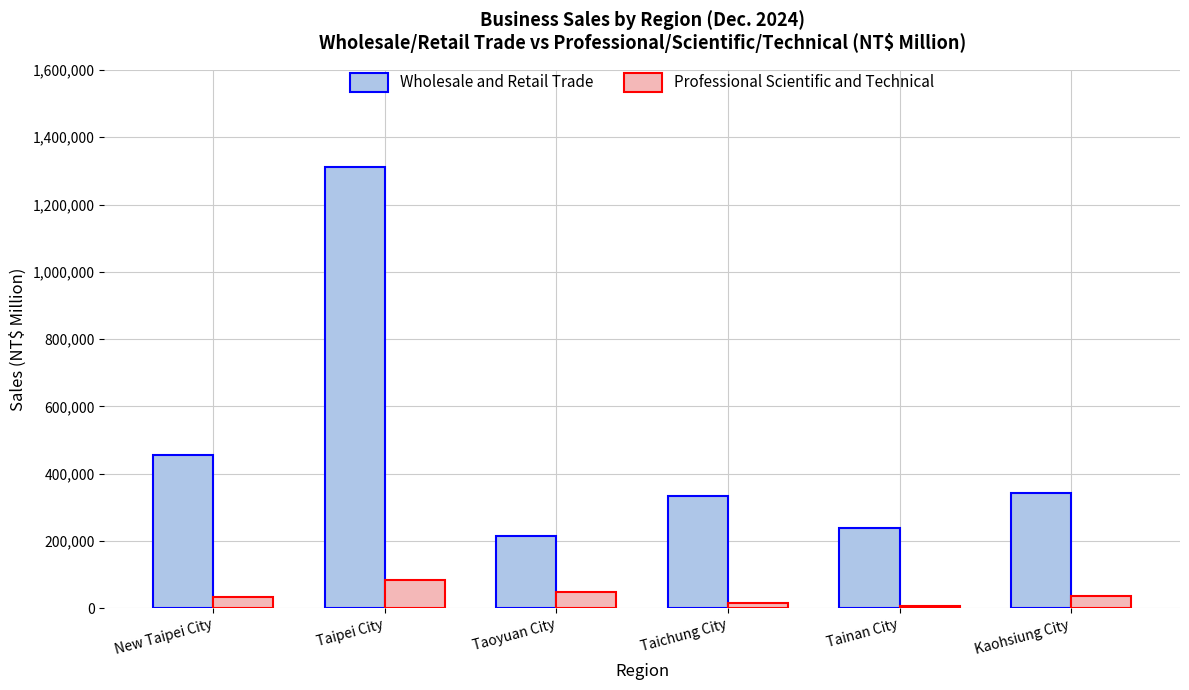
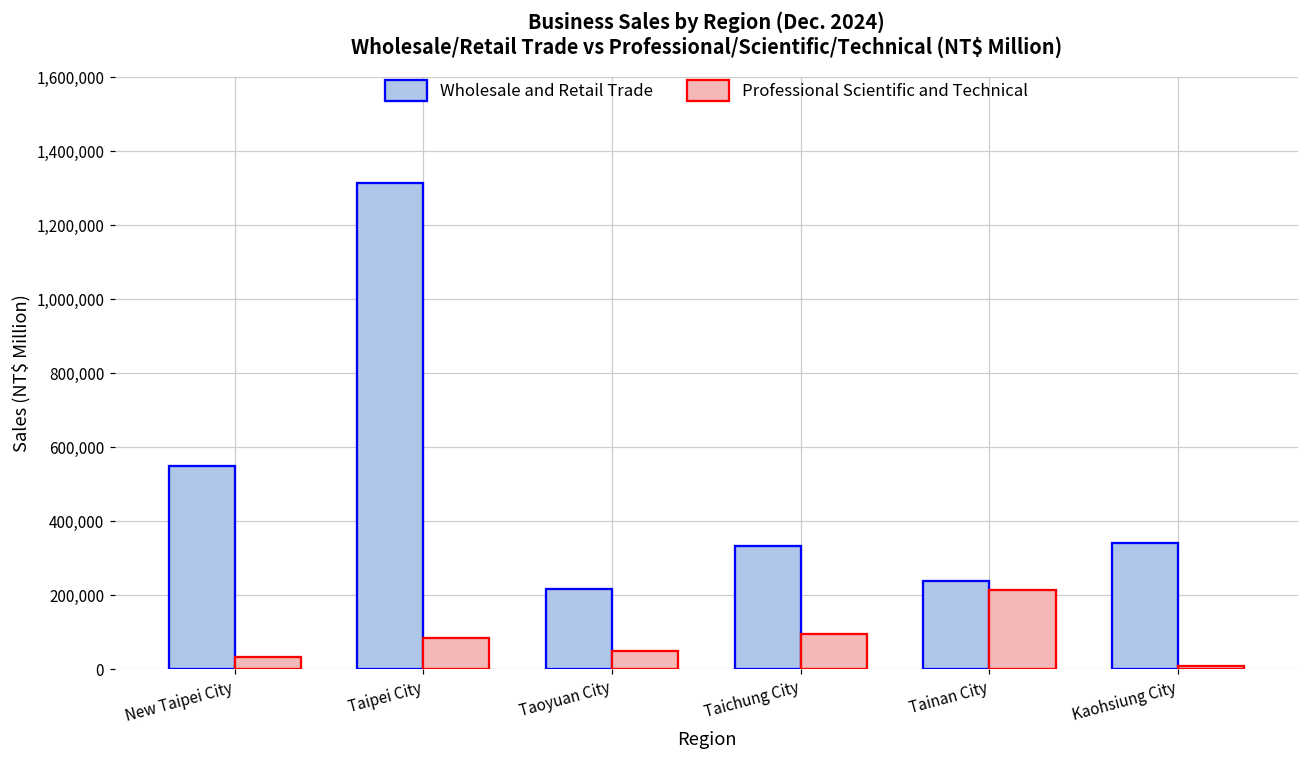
Wholesale and Retail Trade, New Taipei City: 450,000 -> 550,000
Professional Scientific and Technical, Taichung City: 20,000 -> 90,000
Professional Scientific and Technical, Tainan City: 10,000 -> 210,000
Professional Scientific and Technical, Kaohsiung City: 40,000 -> 10,000
